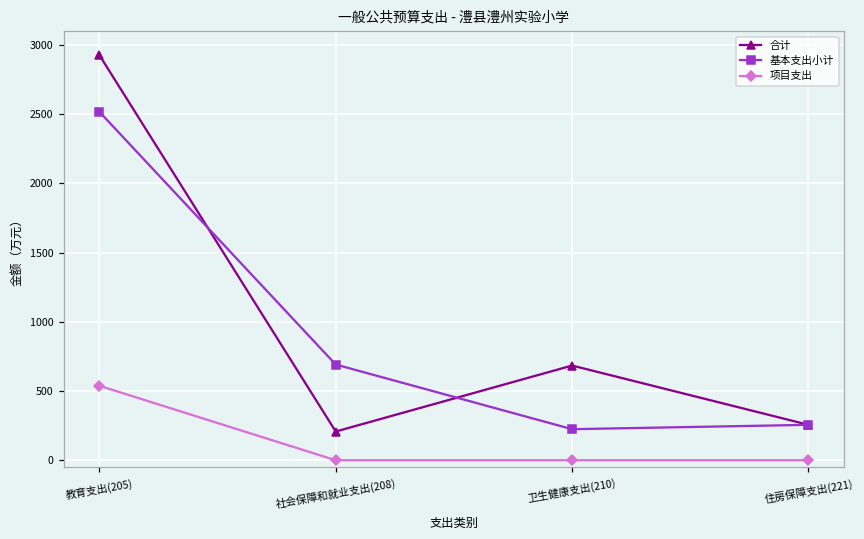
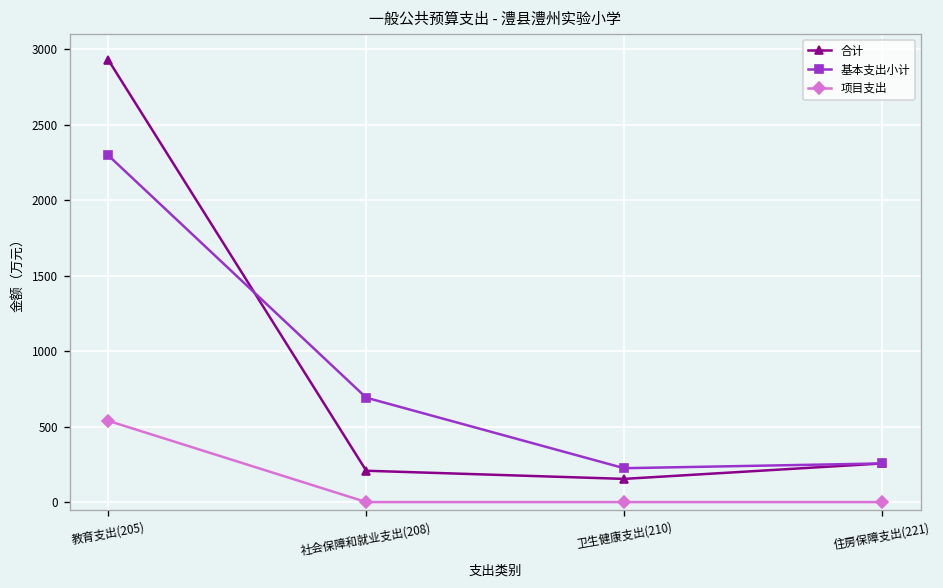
基本支出小计, 教育支出(205): 2520 -> 2300
合计, 卫生健康支出(210): 680 -> 150
